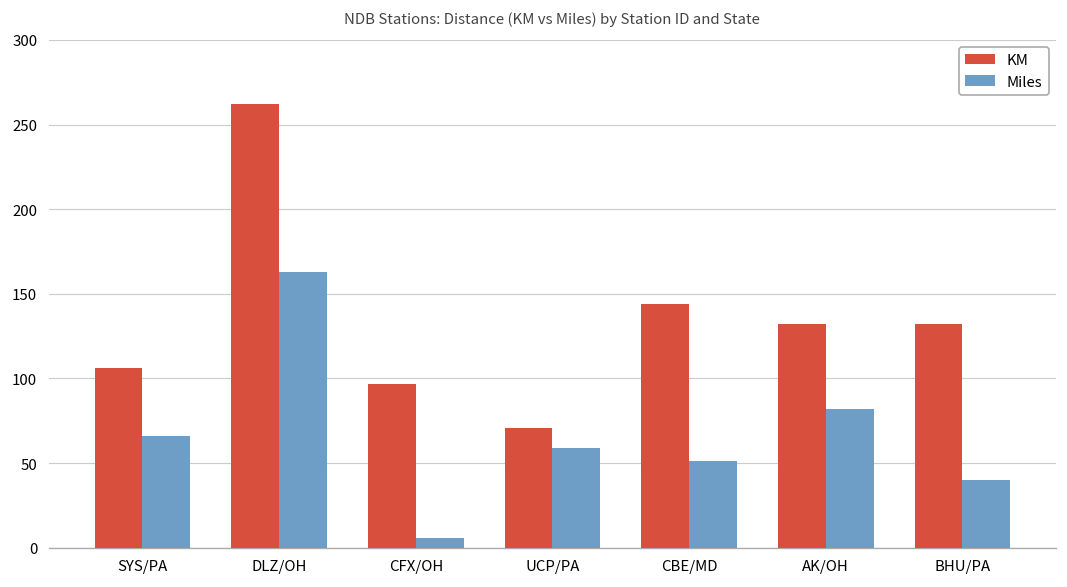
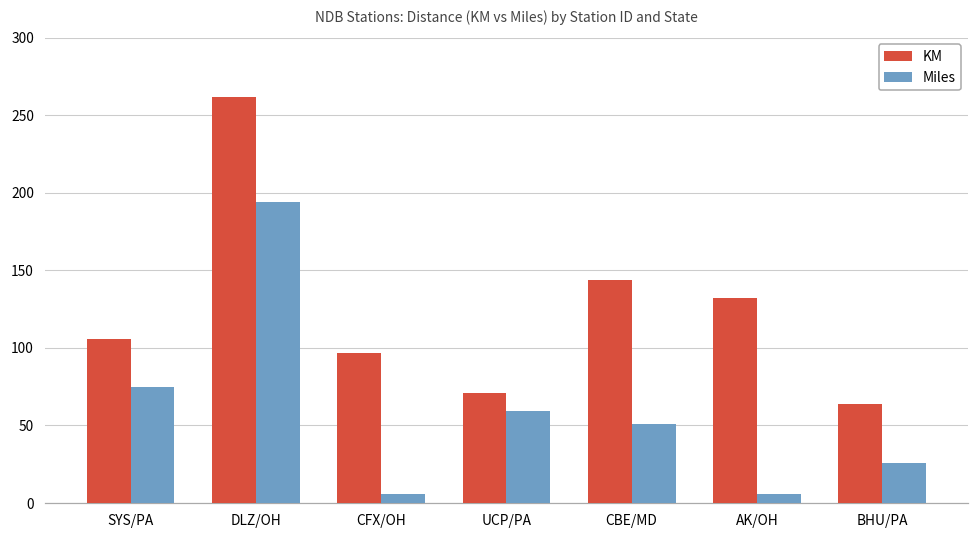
Miles, SYS/PA: 66 -> 75
Miles, DLZ/OH: 163 -> 194
Miles, AK/OH: 82 -> 6
KM, BHU/PA: 132 -> 64
Miles, BHU/PA: 40 -> 26
